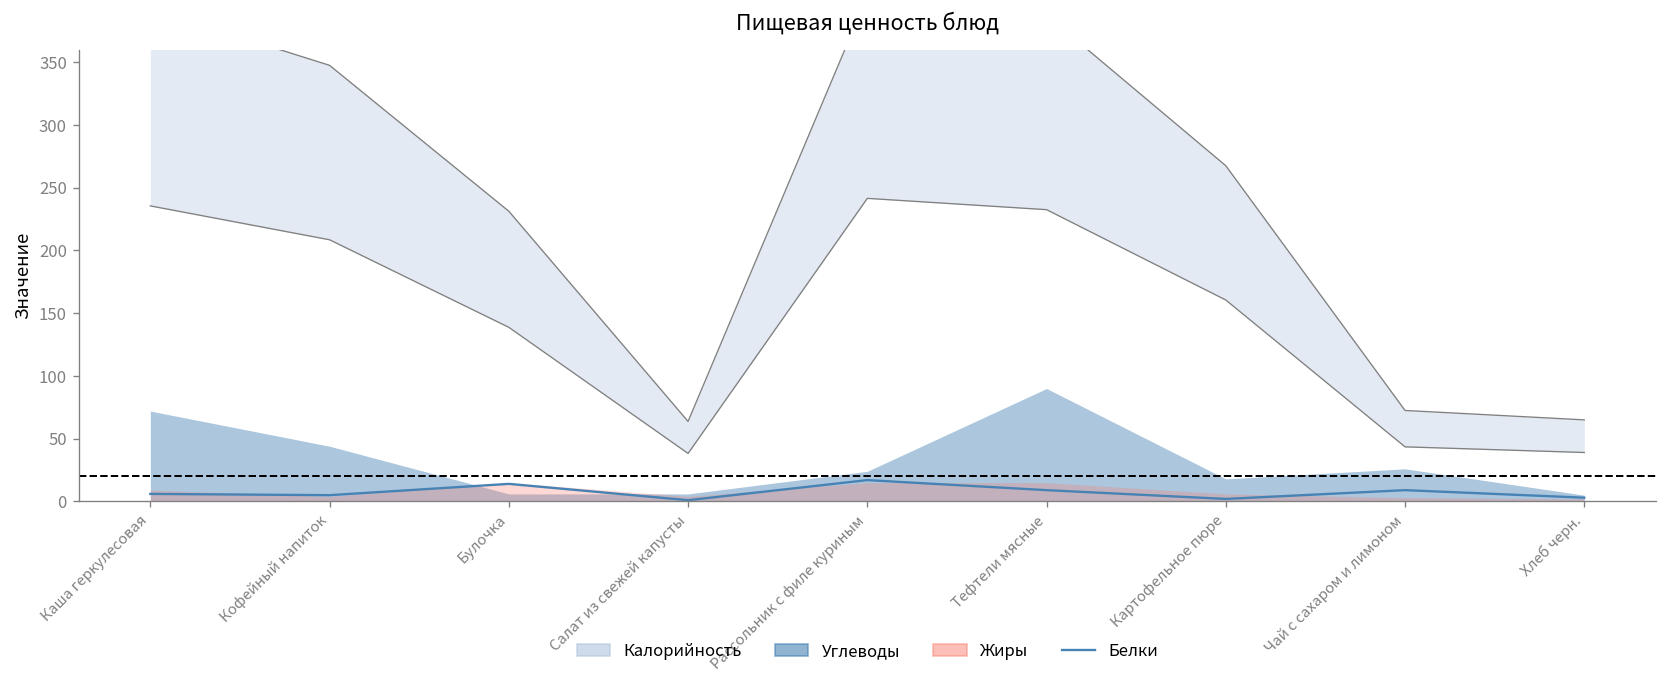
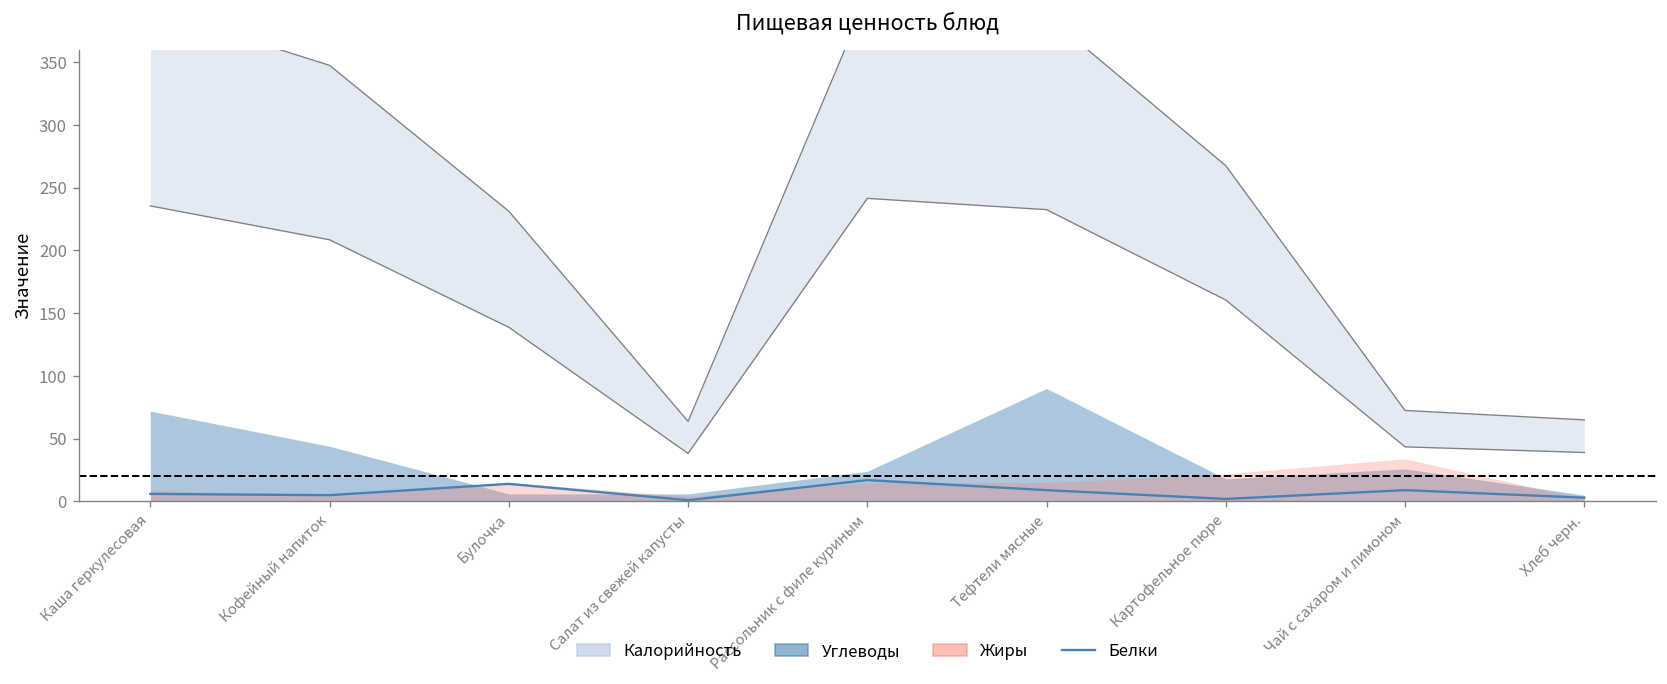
Жиры, Картофельное пюре: 6 -> 22
Жиры, Чай с сахаром и лимоном: 3 -> 34
